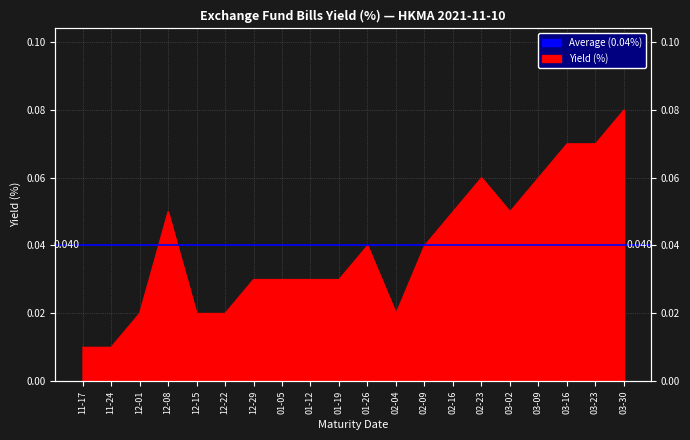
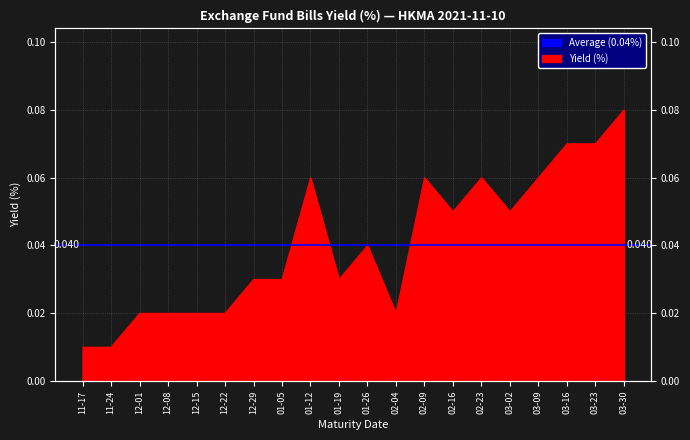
12-08: 0.05 -> 0.02
01-12: 0.03 -> 0.06
02-09: 0.04 -> 0.06
